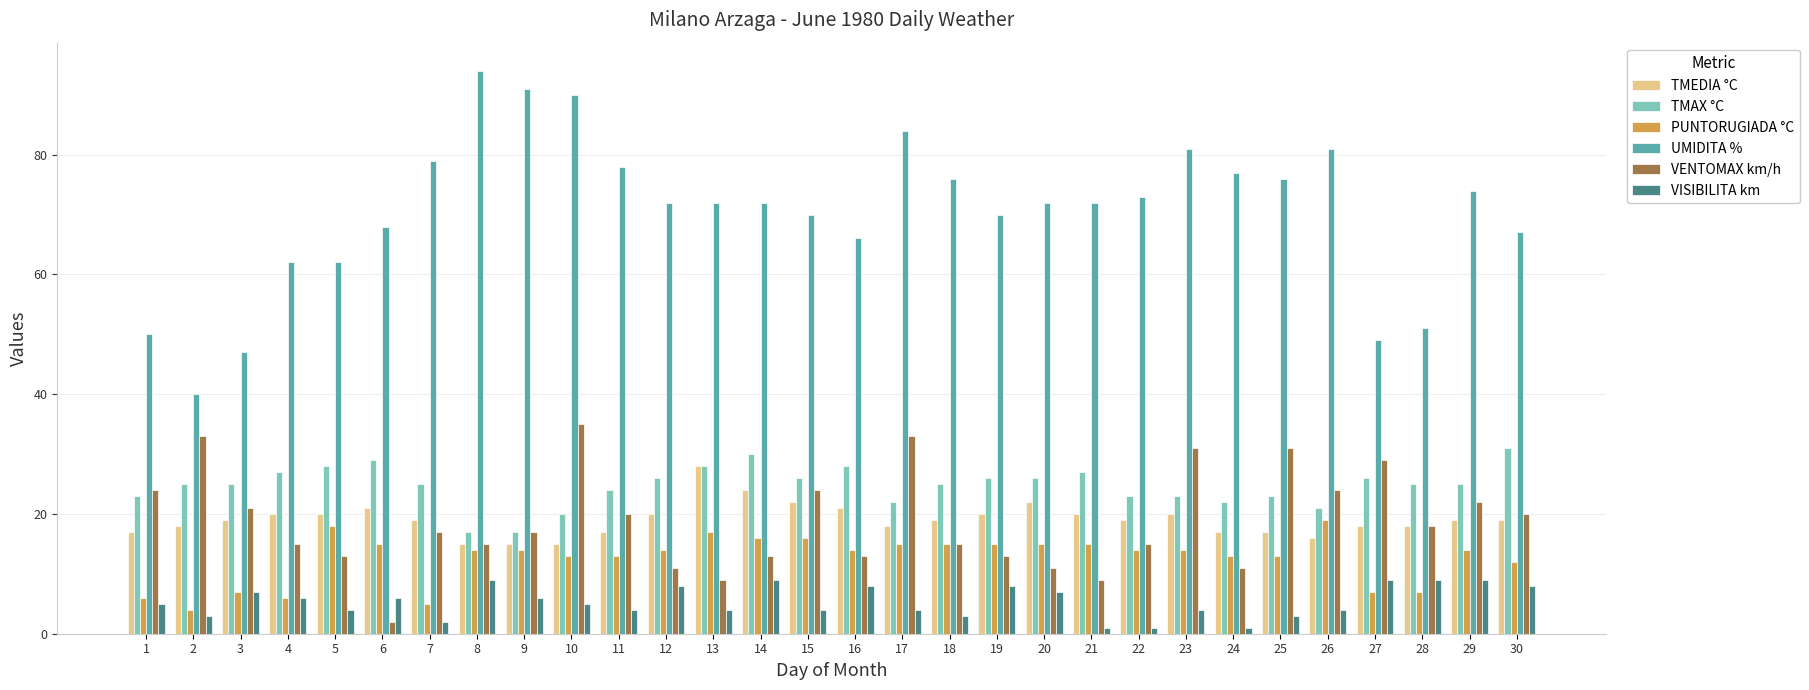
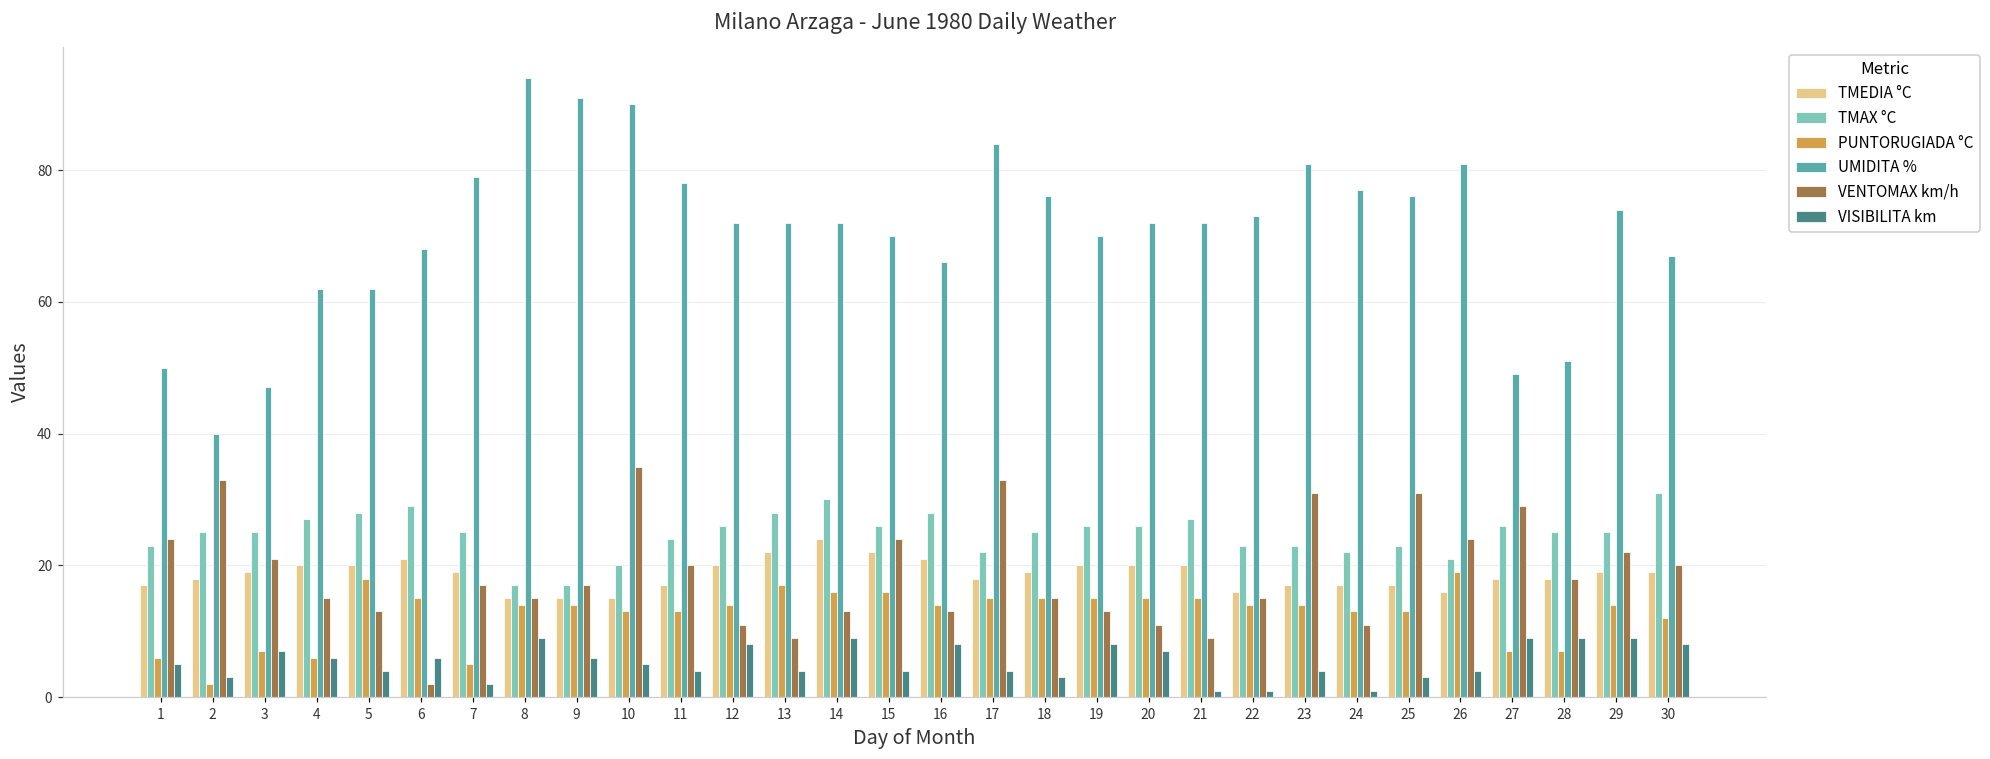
PUNTORUGIADA °C, 2: 4 -> 2
TMEDIA °C, 13: 28 -> 22
TMEDIA °C, 20: 22 -> 20
TMEDIA °C, 22: 19 -> 16
TMEDIA °C, 23: 20 -> 17
